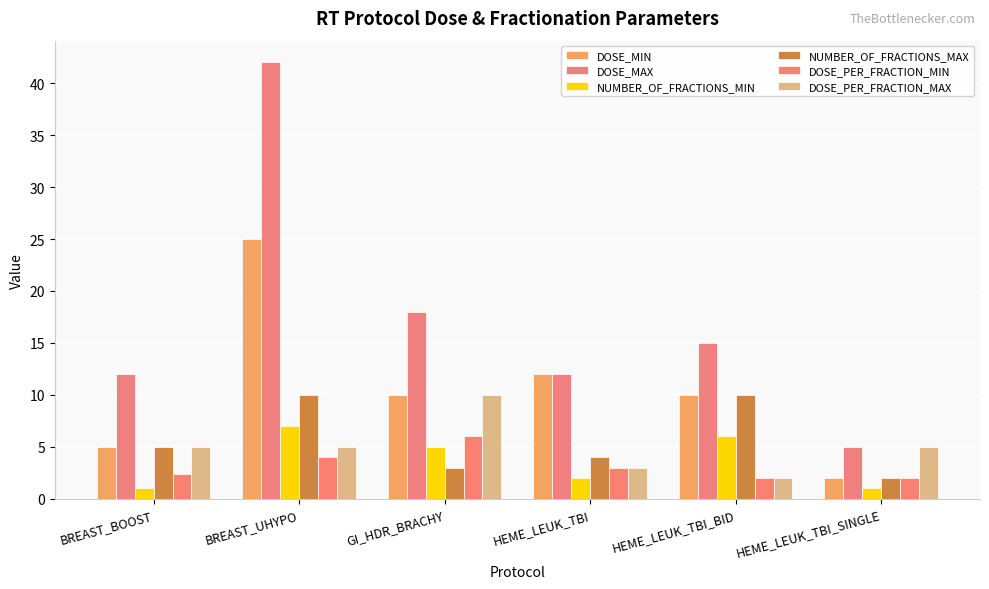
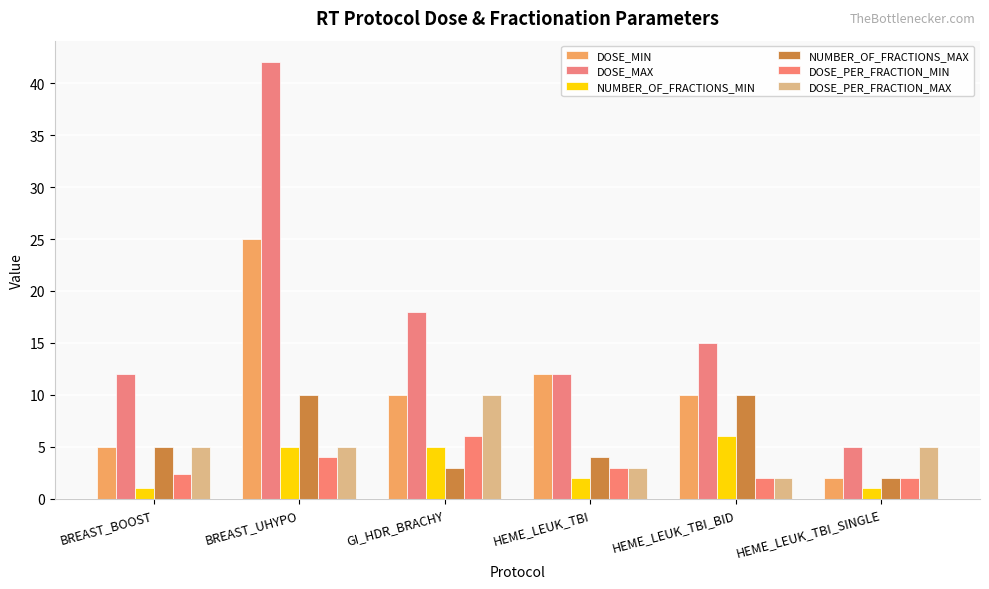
NUMBER_OF_FRACTIONS_MIN, BREAST_UHYPO: 7 -> 5
